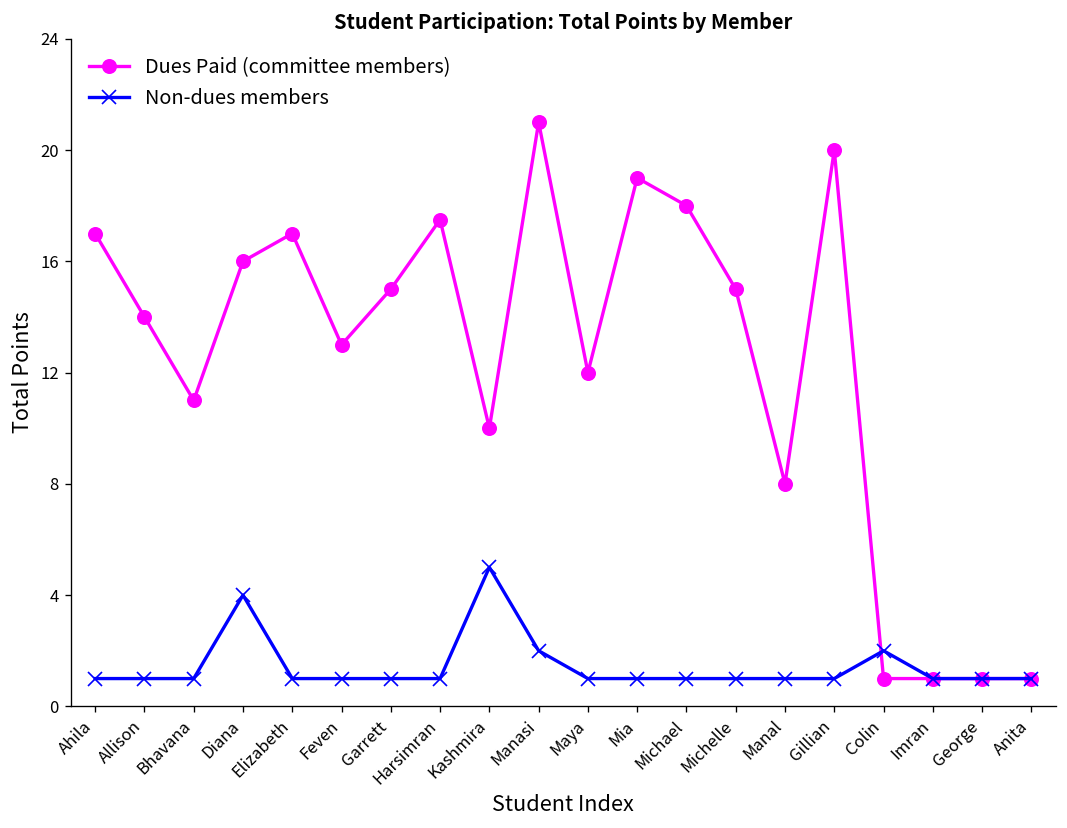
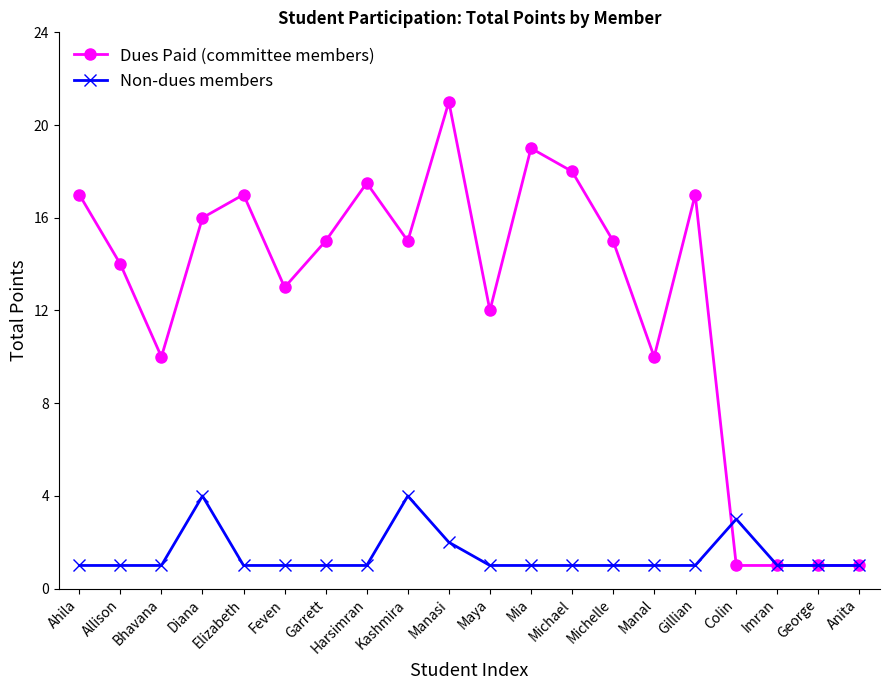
Dues Paid (committee members), Bhavana: 11 -> 10
Dues Paid (committee members), Kashmira: 10 -> 15
Non-dues members, Kashmira: 5 -> 4
Dues Paid (committee members), Manal: 8 -> 10
Dues Paid (committee members), Gillian: 20 -> 17
Non-dues members, Colin: 2 -> 3
